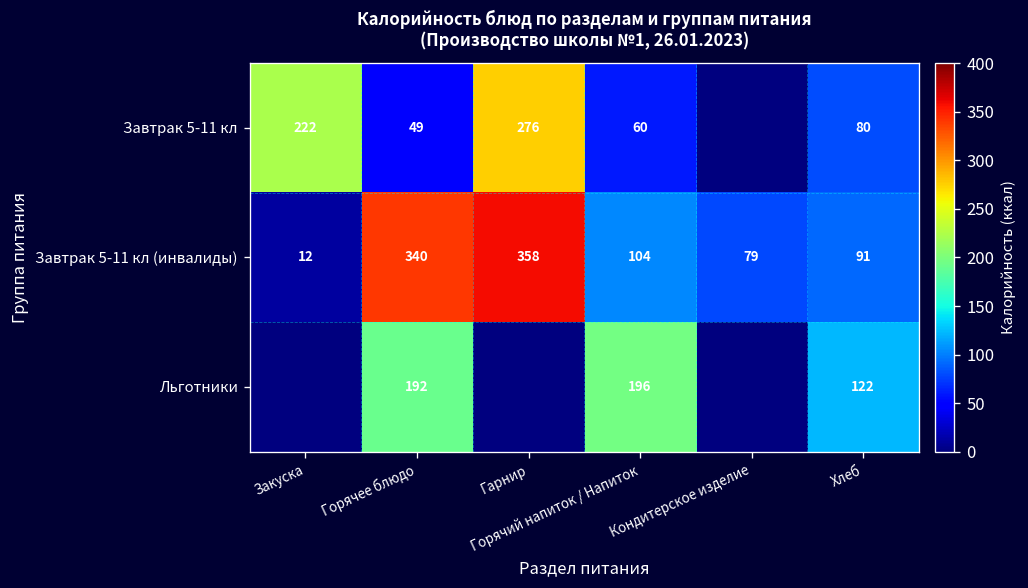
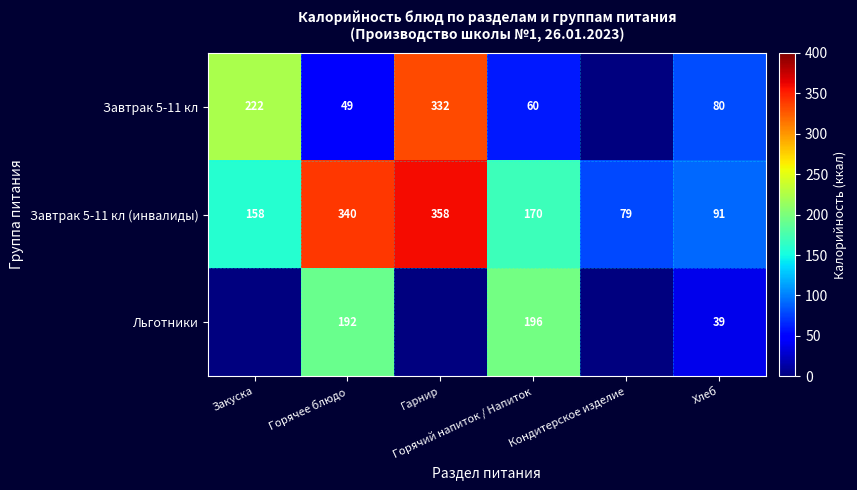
Завтрак 5-11 кл, Гарнир: 276 -> 332
Завтрак 5-11 кл (инвалиды), Закуска: 12 -> 158
Завтрак 5-11 кл (инвалиды), Горячий напиток / Напиток: 104 -> 170
Льготники, Хлеб: 122 -> 39
